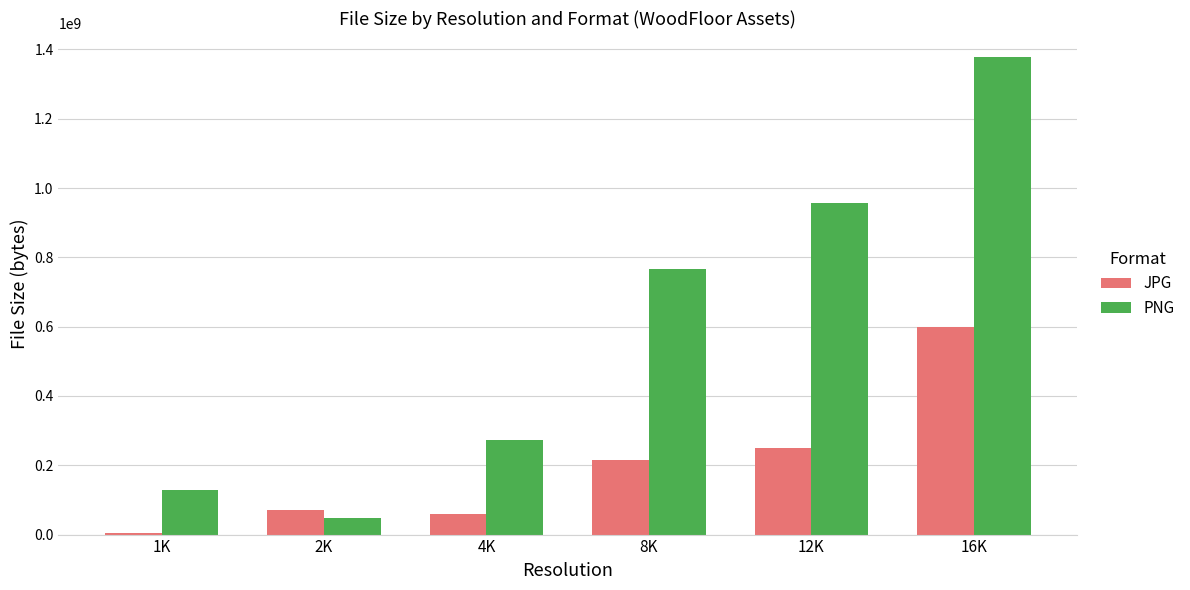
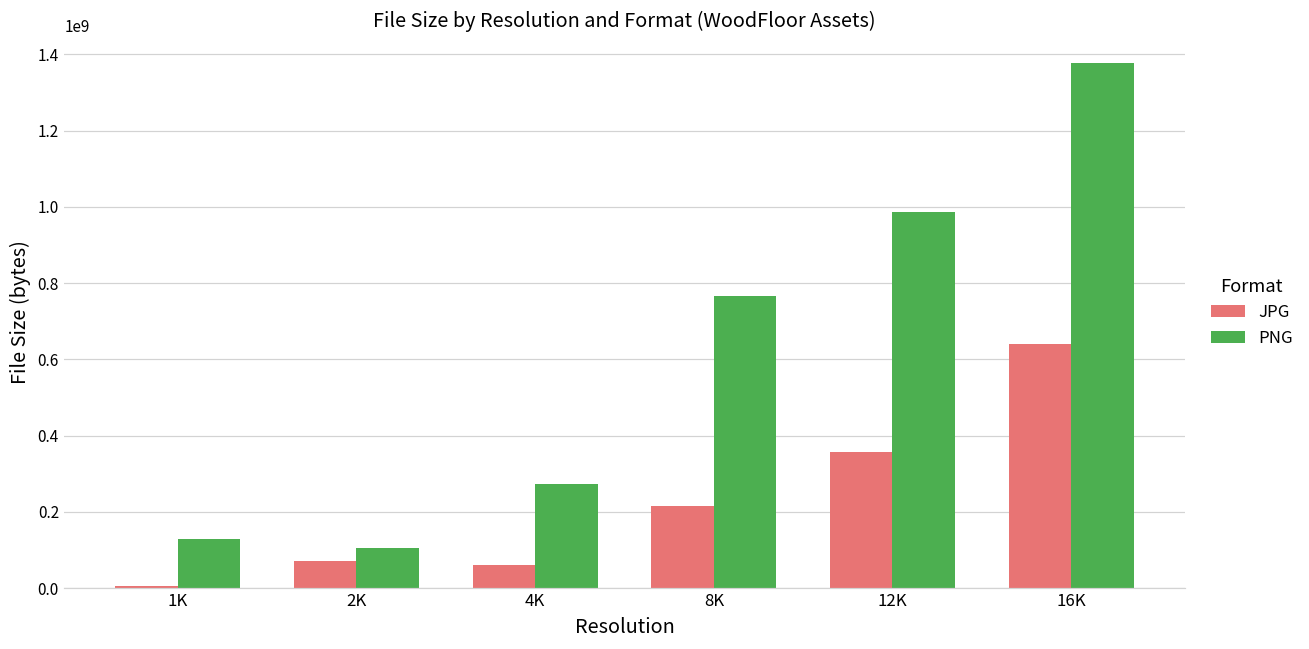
PNG, 2K: 50000000 -> 110000000
JPG, 12K: 250000000 -> 360000000
PNG, 12K: 960000000 -> 990000000
JPG, 16K: 600000000 -> 640000000
